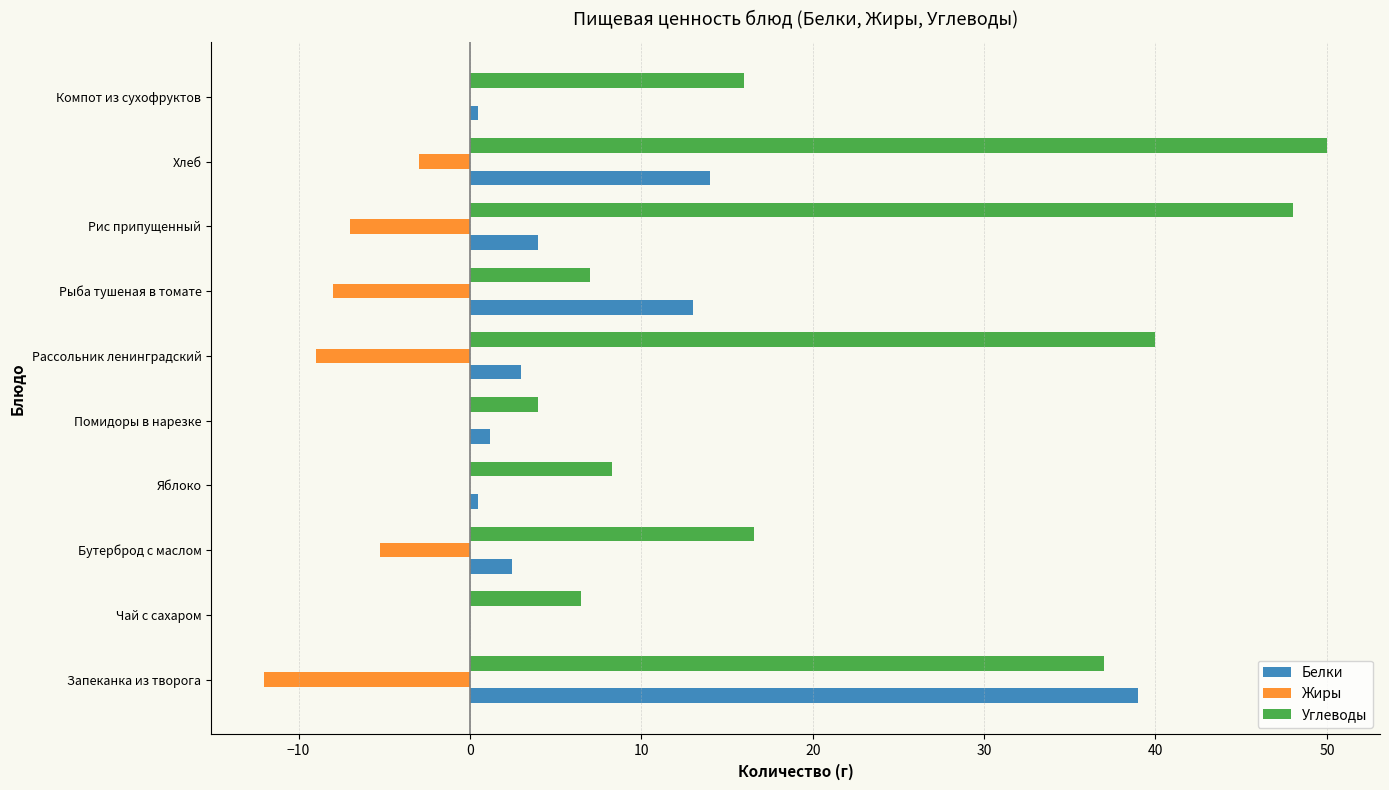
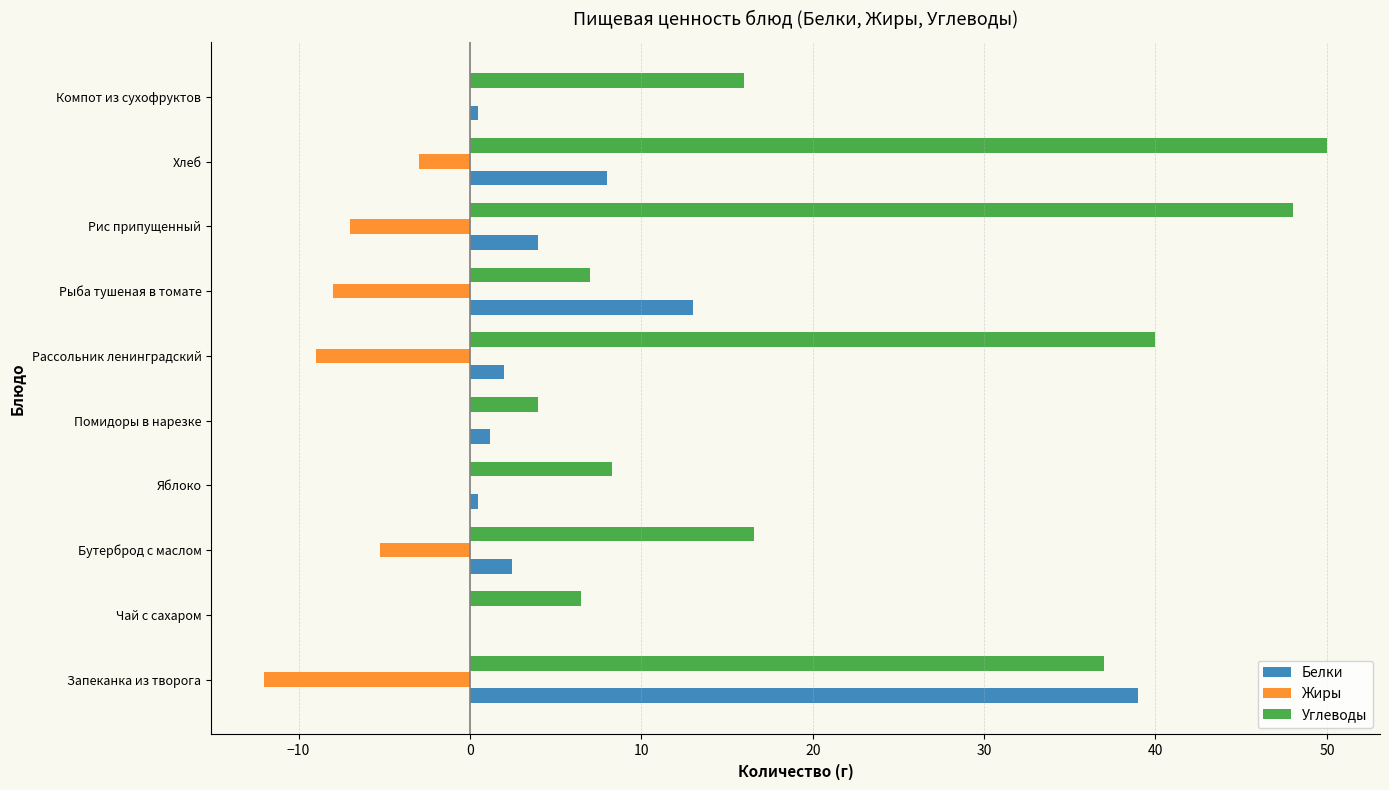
Белки, Хлеб: 14 -> 8
Белки, Рассольник ленинградский: 3 -> 2
